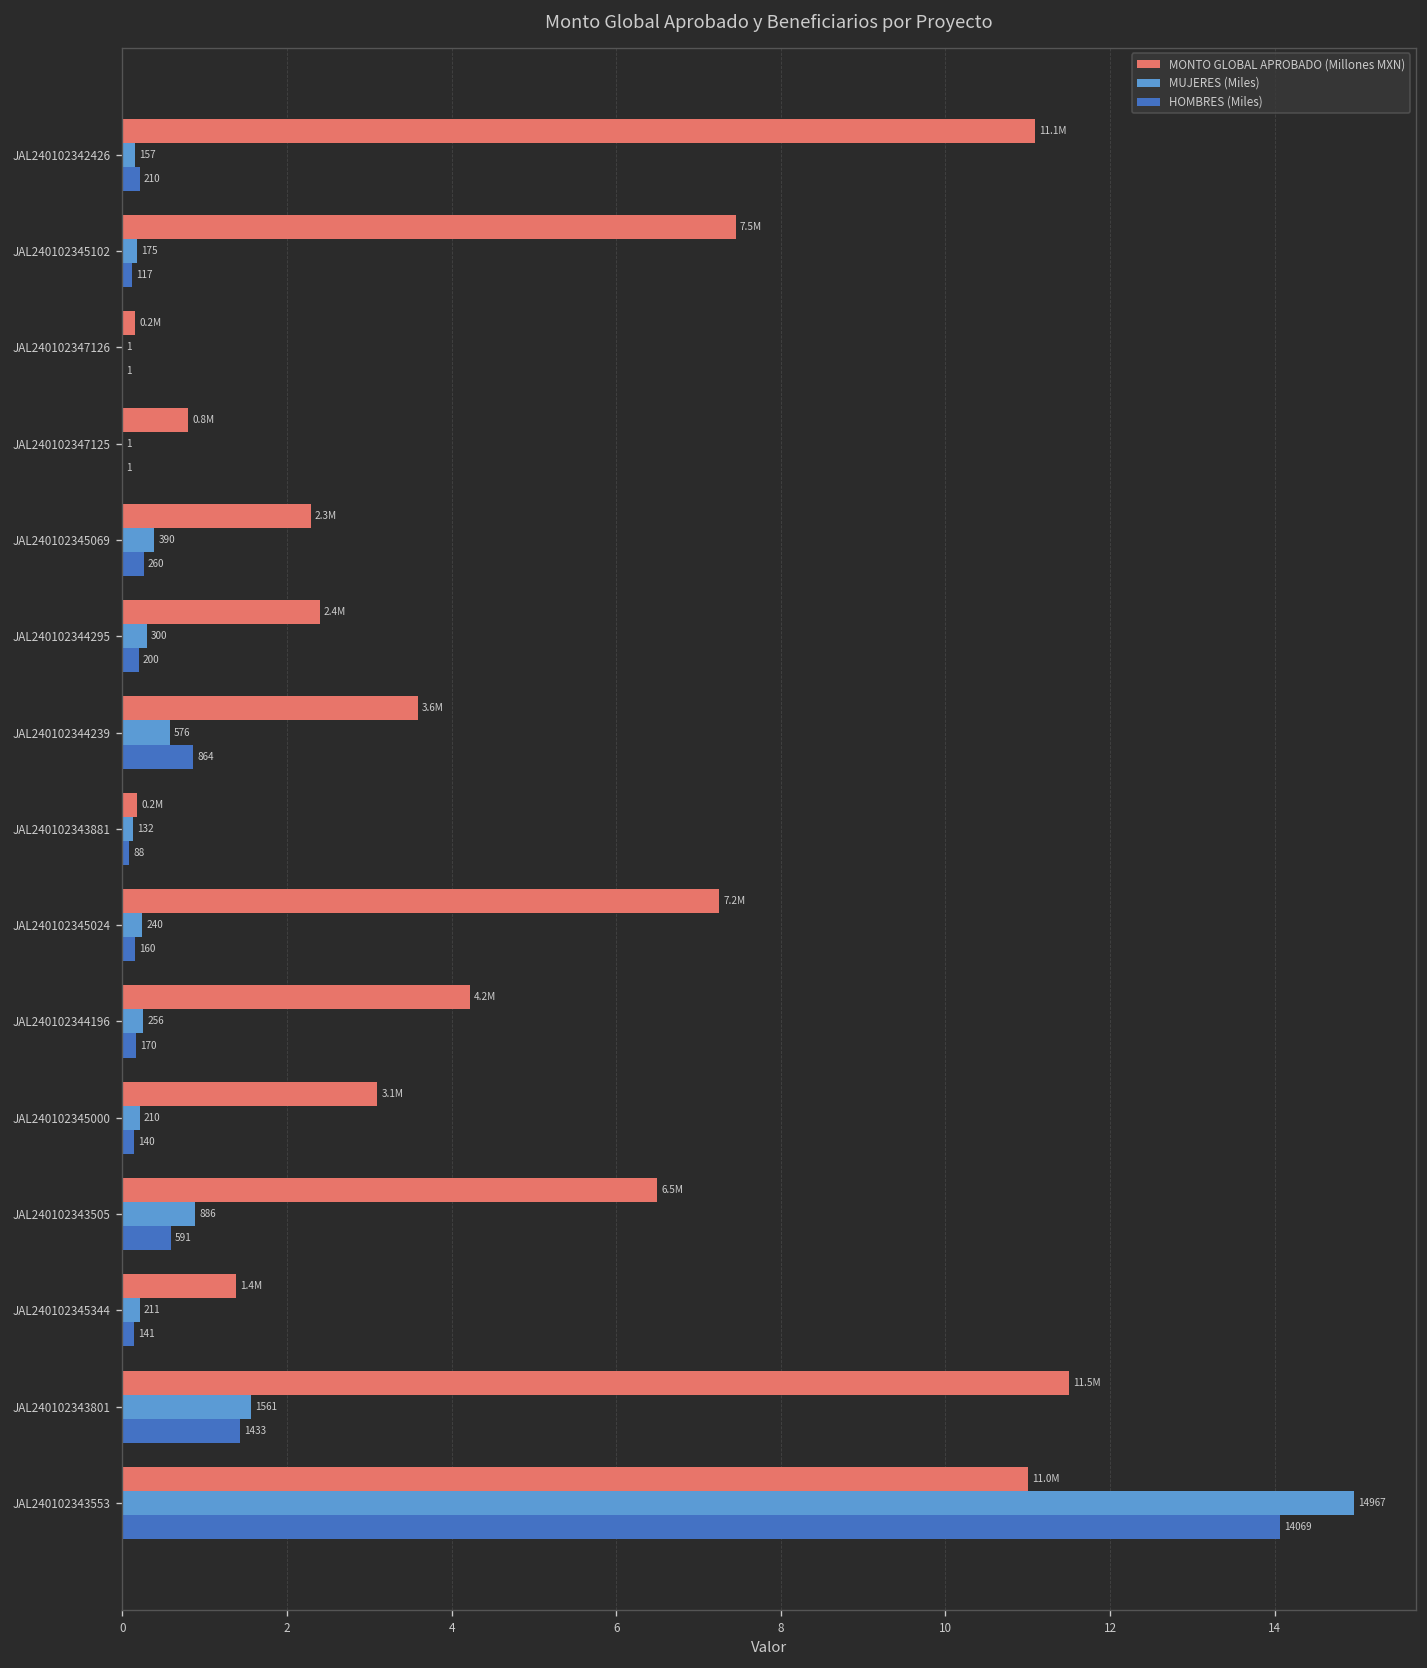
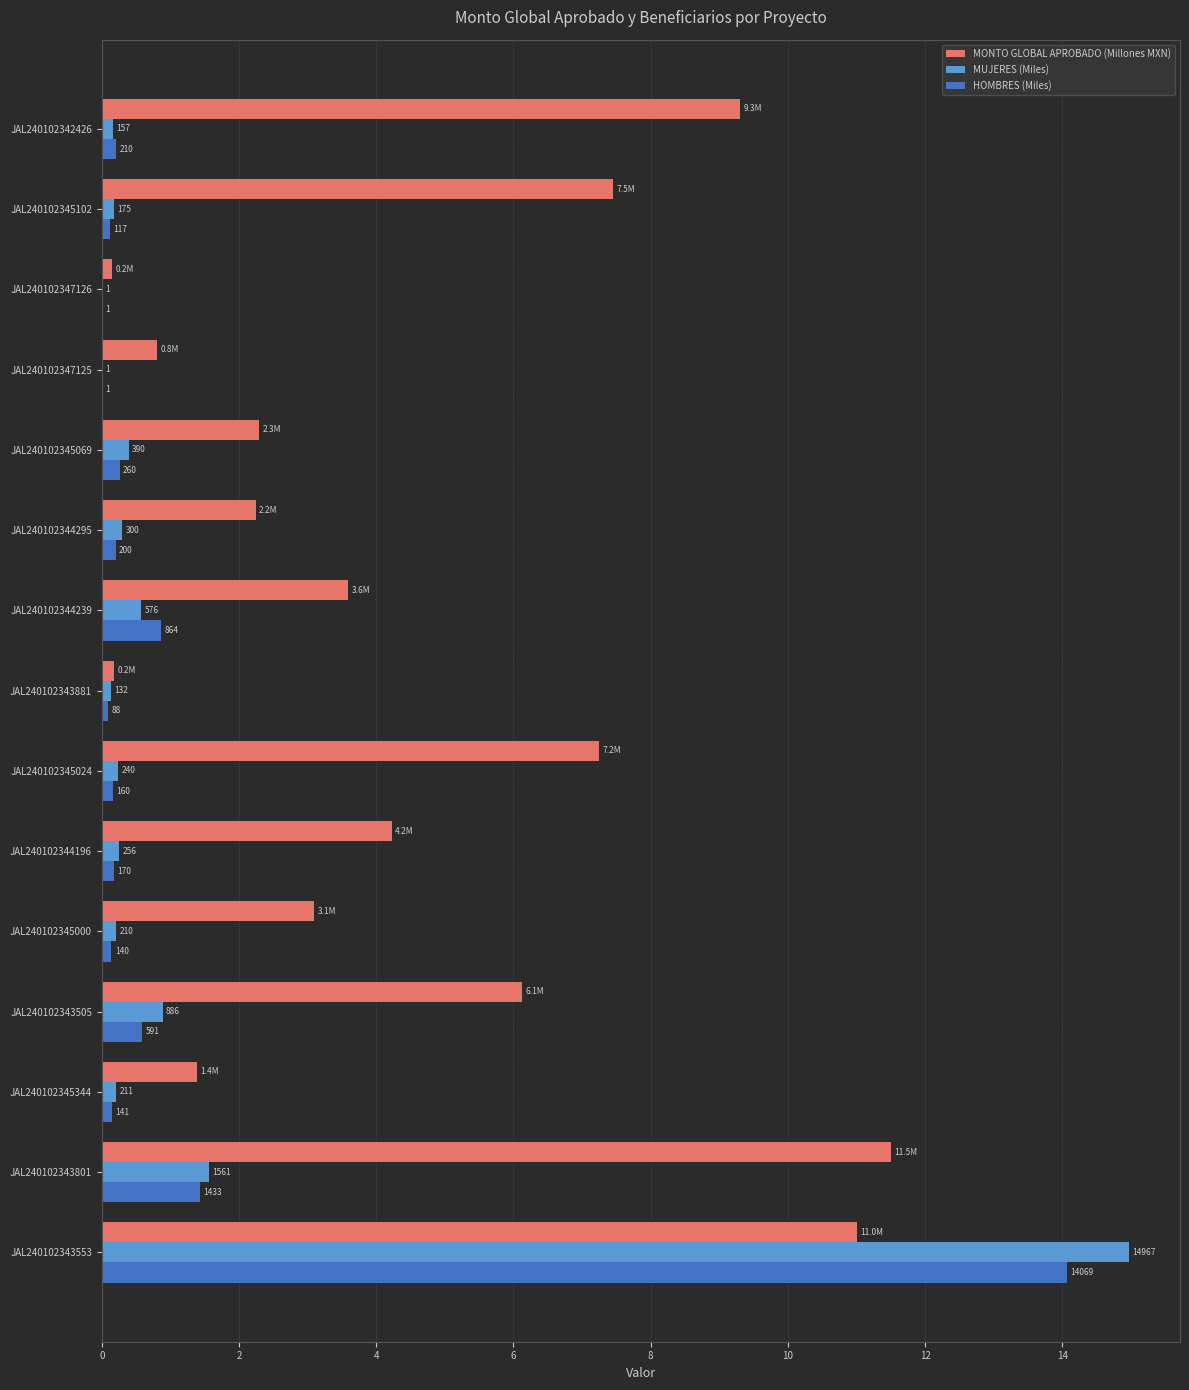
MONTO GLOBAL APROBADO (Millones MXN), JAL240102342426: 11.1M -> 9.3M
MONTO GLOBAL APROBADO (Millones MXN), JAL240102344295: 2.4M -> 2.2M
MONTO GLOBAL APROBADO (Millones MXN), JAL240102343505: 6.5M -> 6.1M
